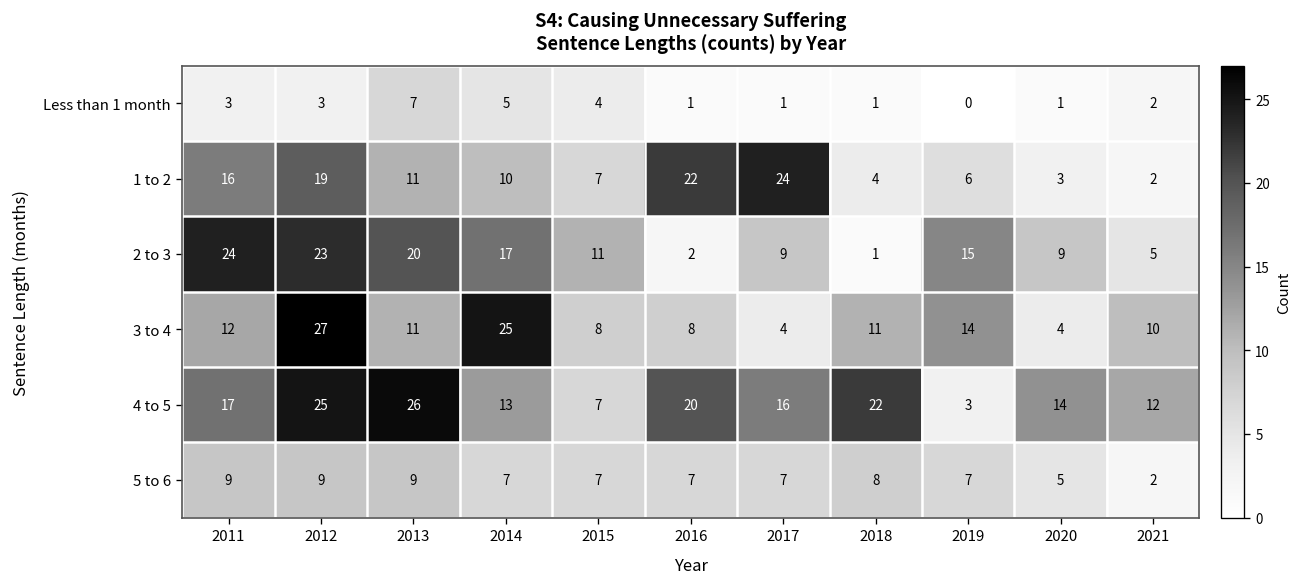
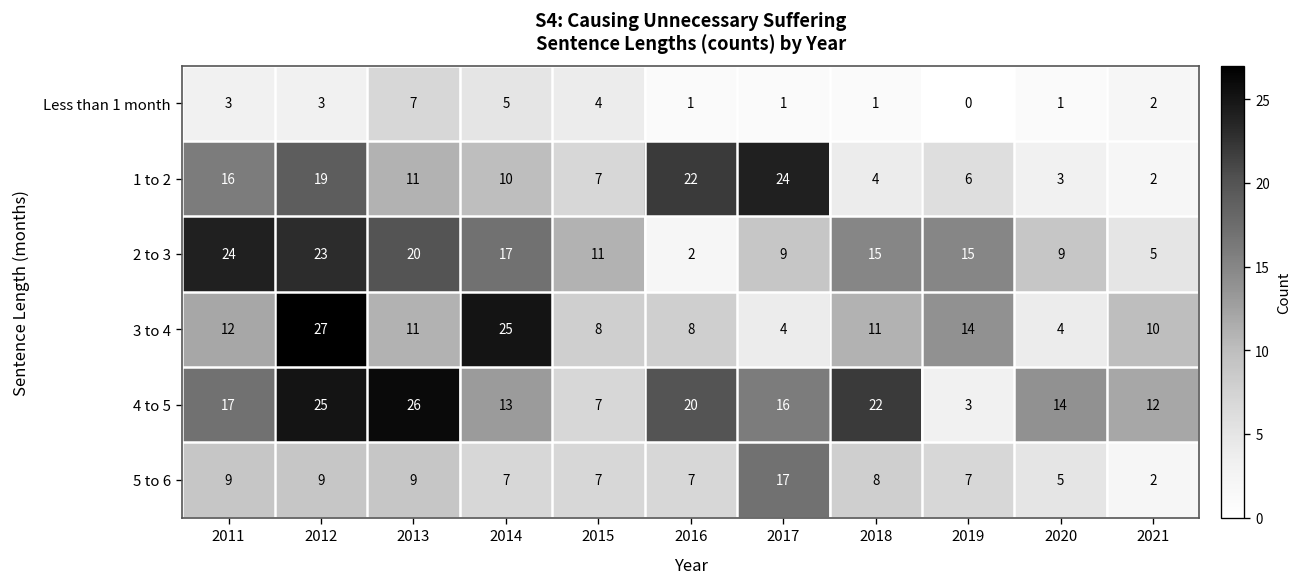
2 to 3, 2018: 1 -> 15
5 to 6, 2017: 7 -> 17
